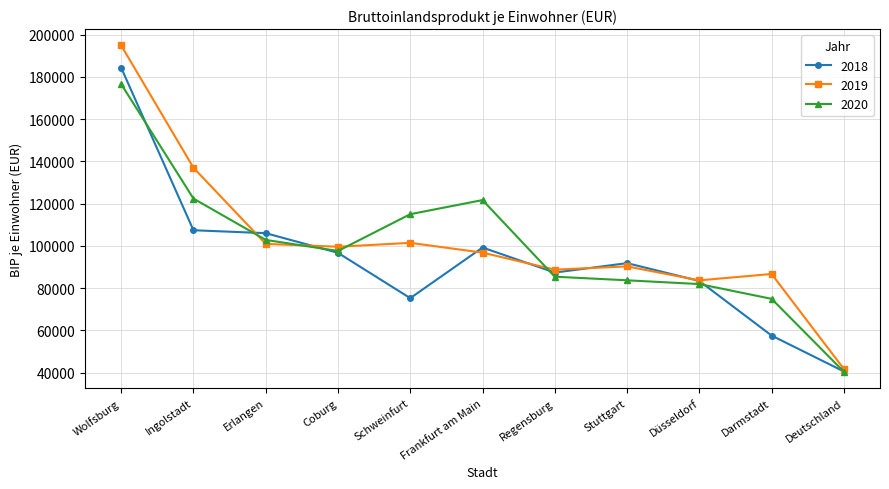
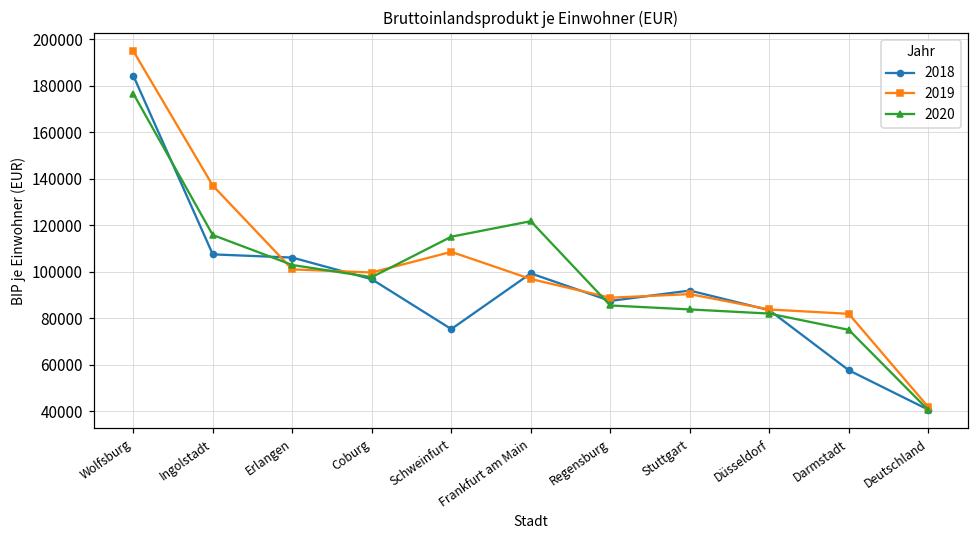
2020, Ingolstadt: 122000 -> 116000
2019, Schweinfurt: 101000 -> 109000
2019, Darmstadt: 87000 -> 82000
